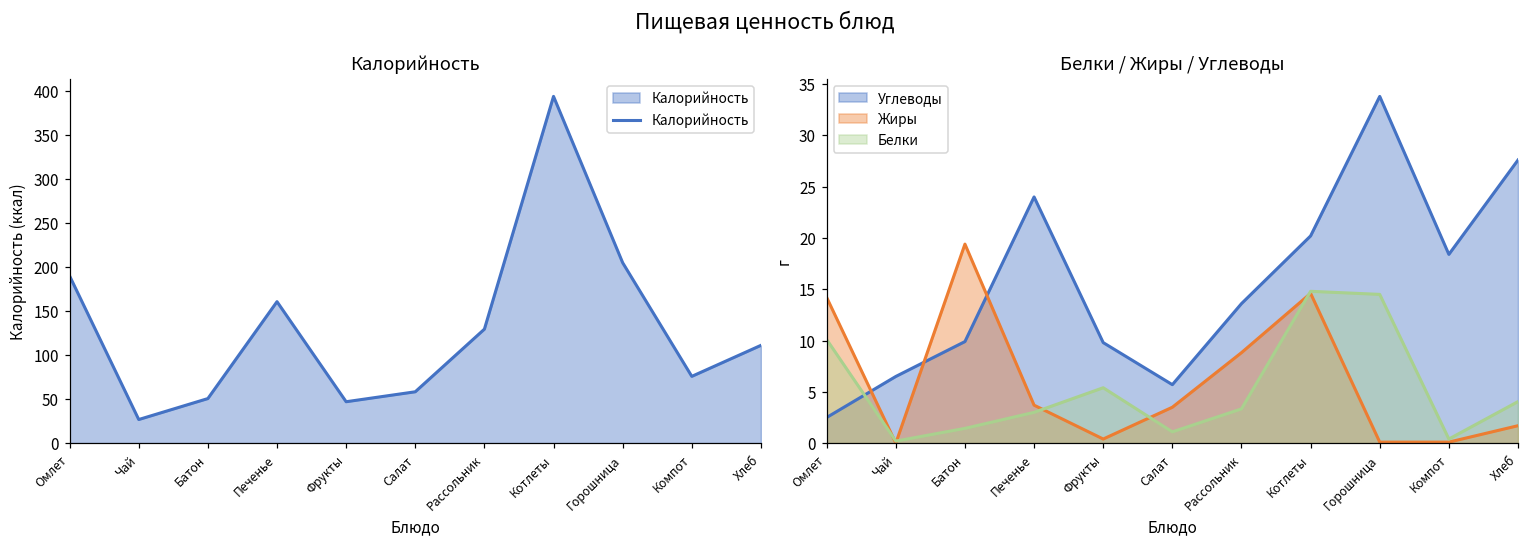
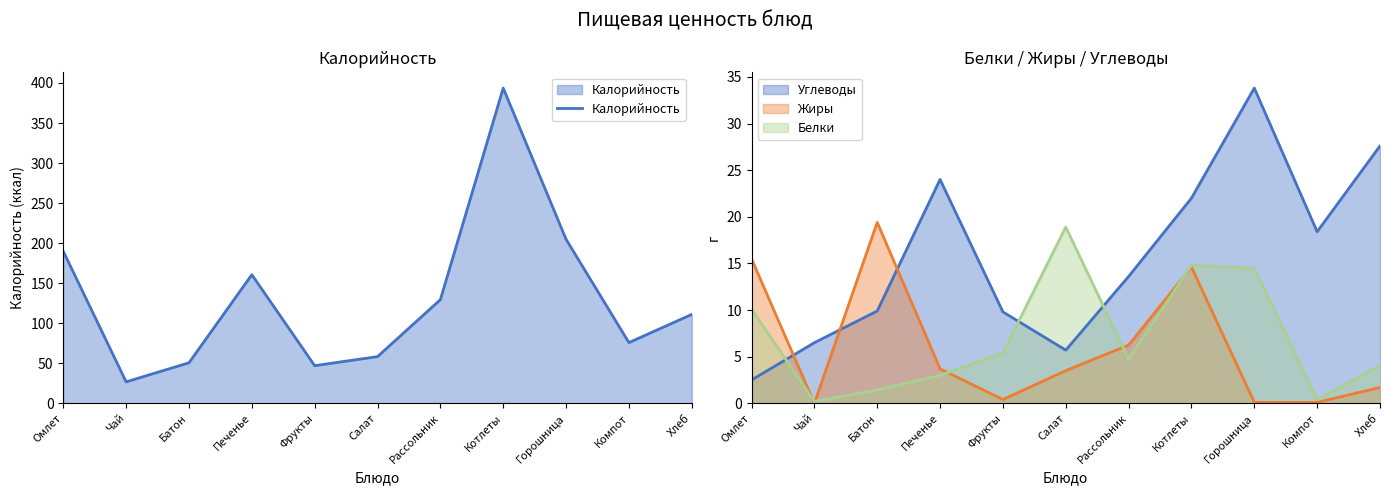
Белки / Жиры / Углеводы, Жиры, Омлет: 14 -> 16
Белки / Жиры / Углеводы, Белки, Салат: 1 -> 19
Белки / Жиры / Углеводы, Жиры, Рассольник: 9 -> 6
Белки / Жиры / Углеводы, Белки, Рассольник: 3 -> 5
Белки / Жиры / Углеводы, Углеводы, Котлеты: 20 -> 22
